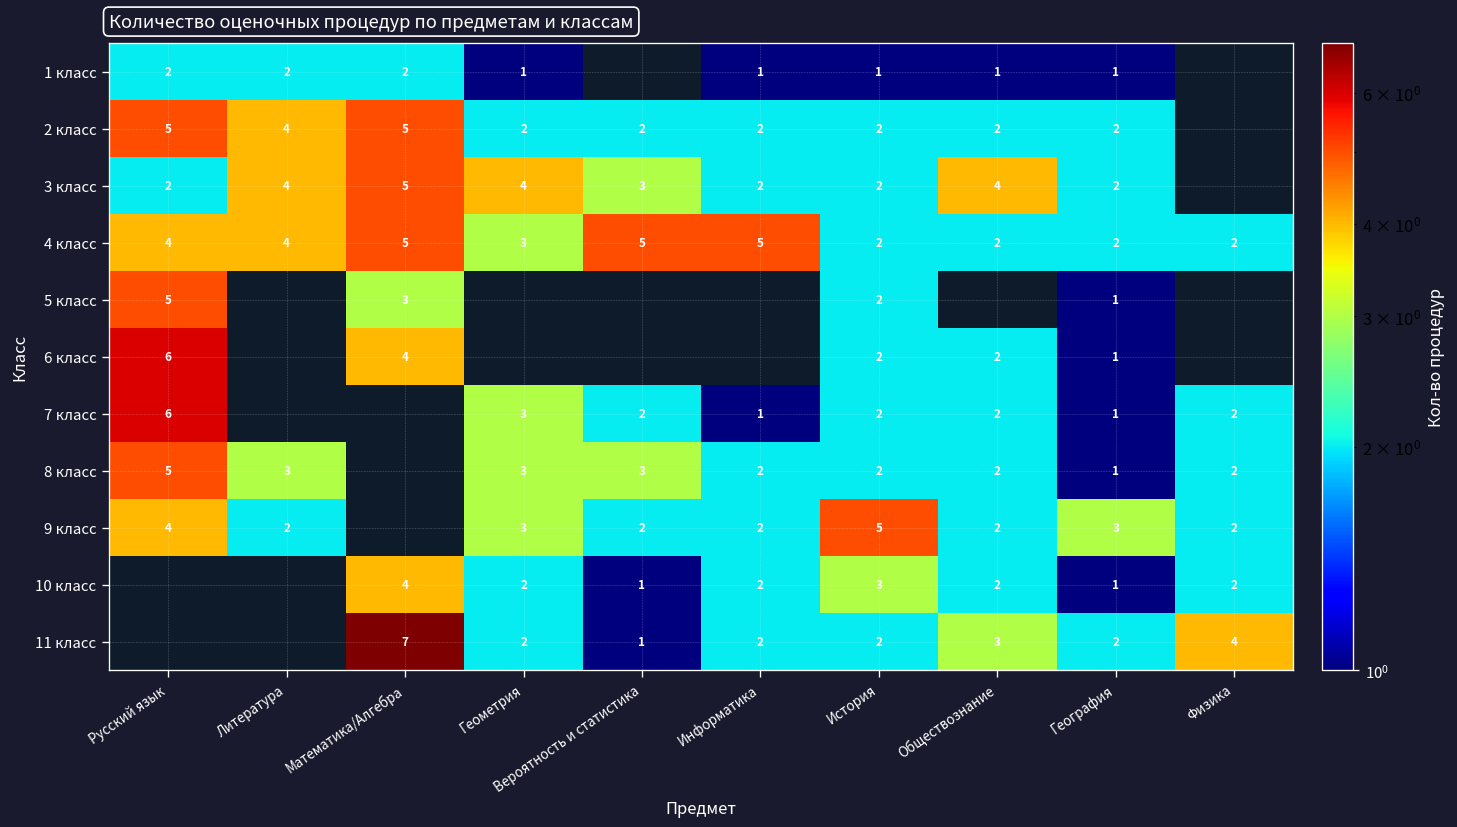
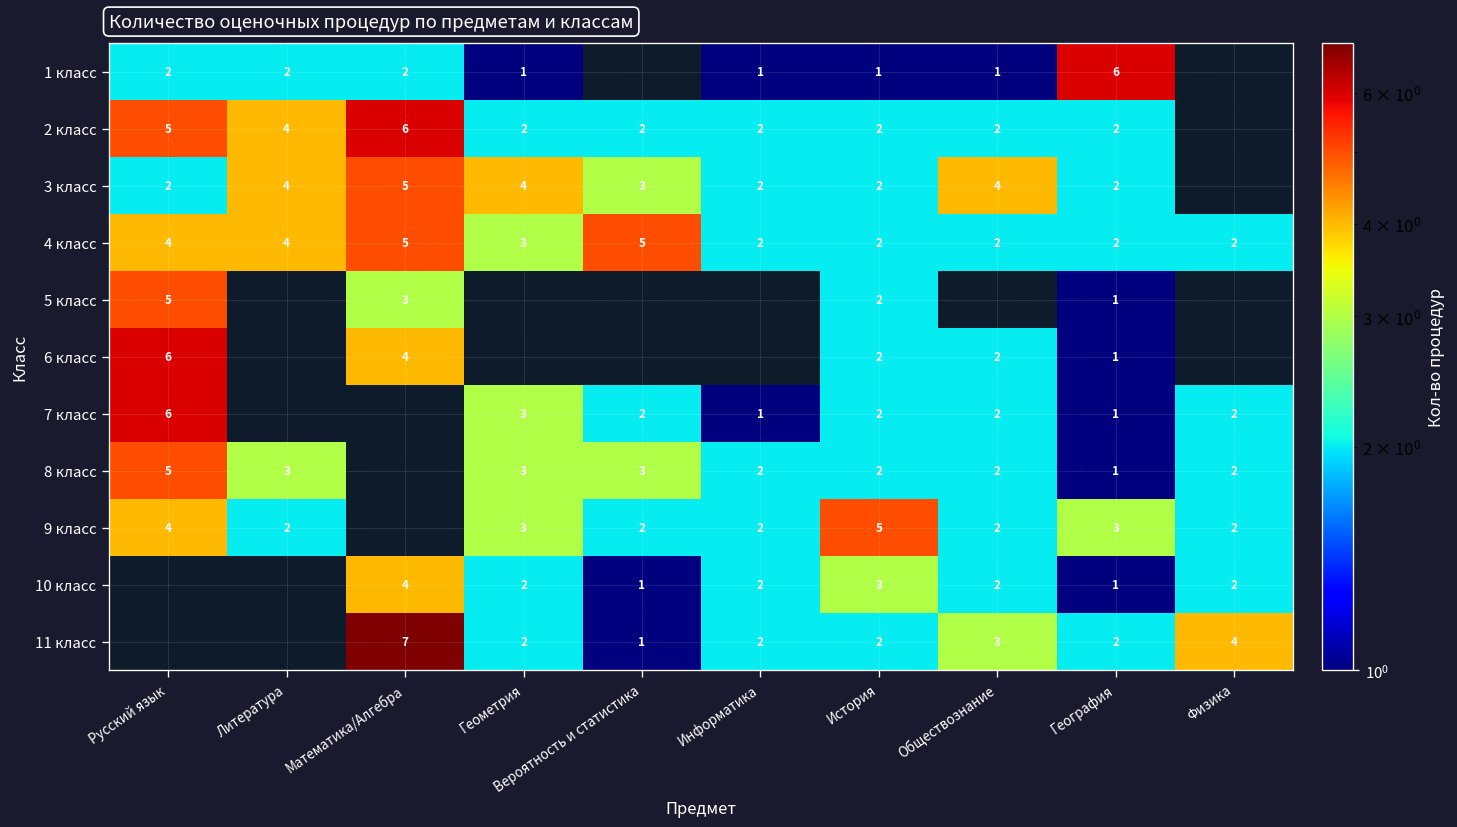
1 класс, География: 1 -> 6
2 класс, Математика/Алгебра: 5 -> 6
4 класс, Информатика: 5 -> 2
